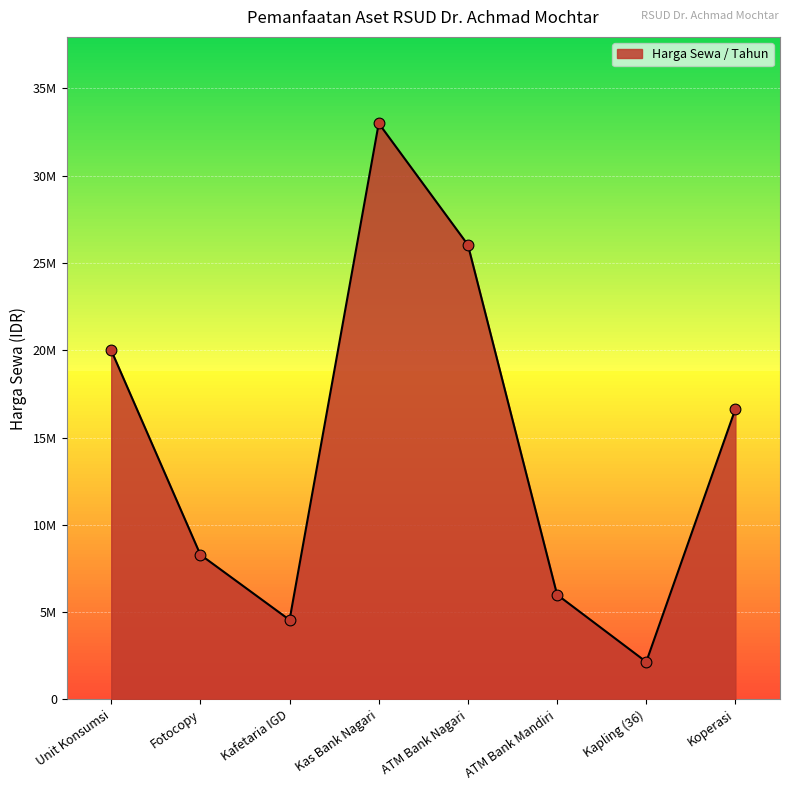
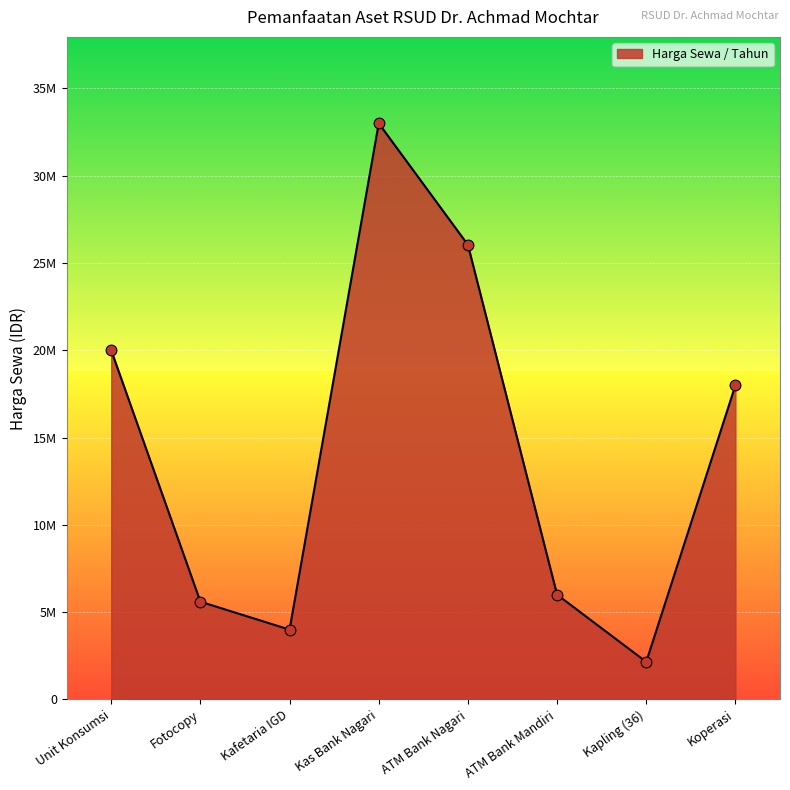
Fotocopy: 8300000 -> 5600000
Kafetaria IGD: 4600000 -> 4000000
Koperasi: 16600000 -> 18000000
